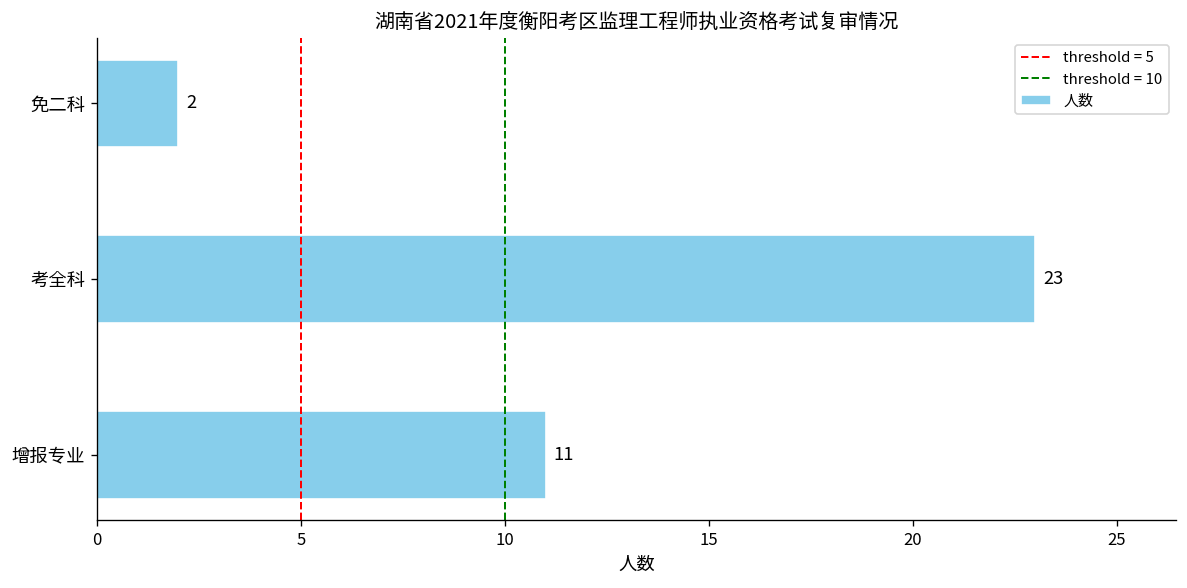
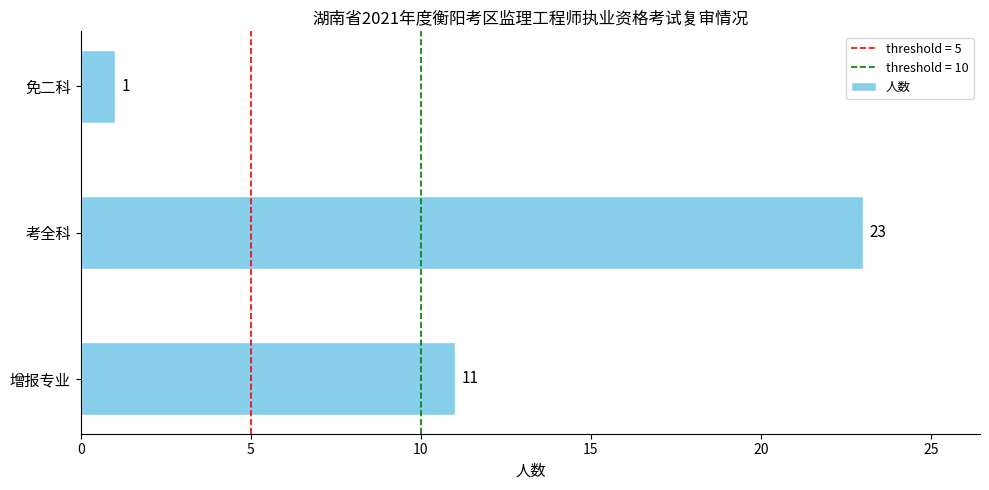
免二科: 2 -> 1
